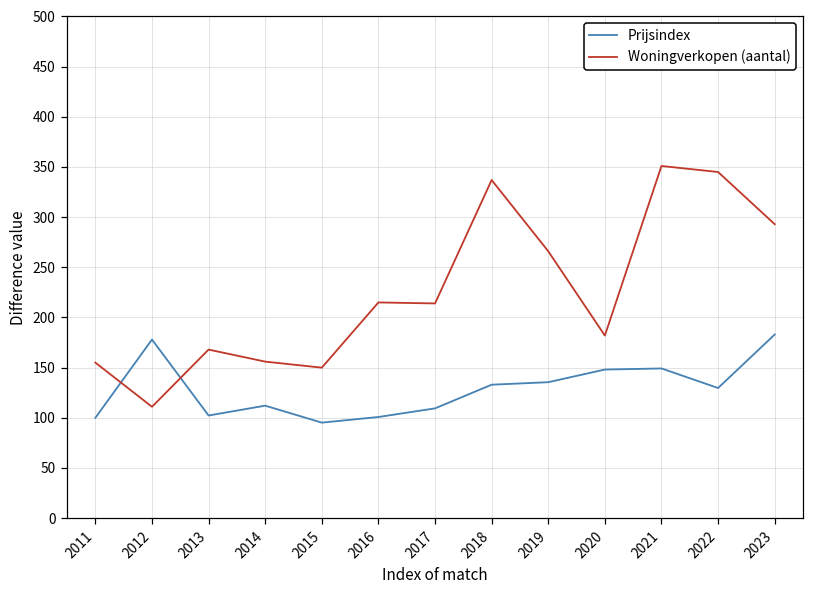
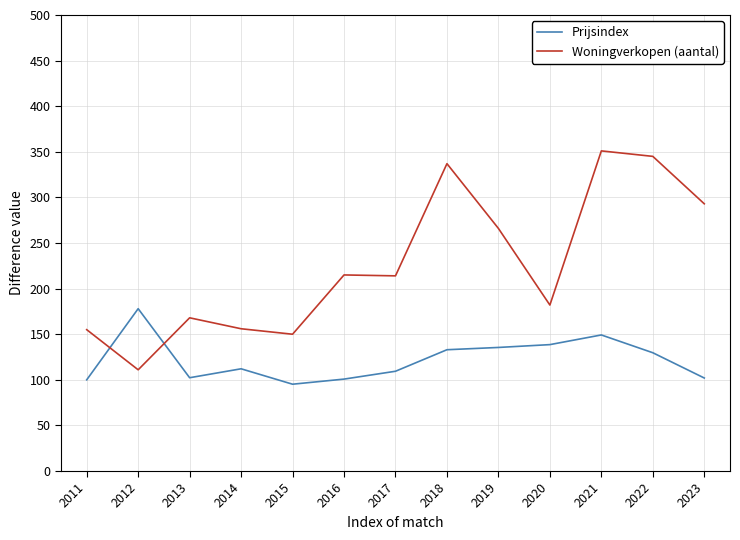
Prijsindex, 2020: 150 -> 140
Prijsindex, 2023: 180 -> 100
